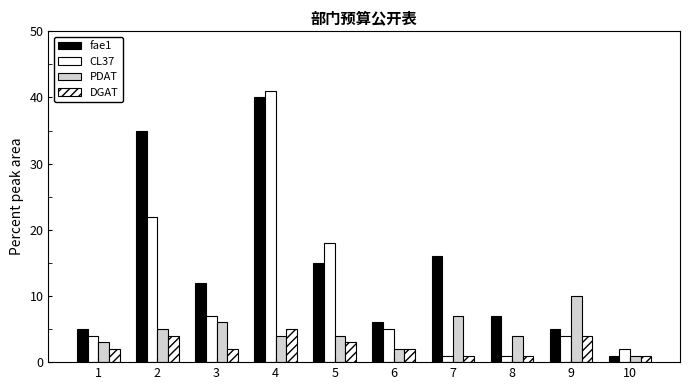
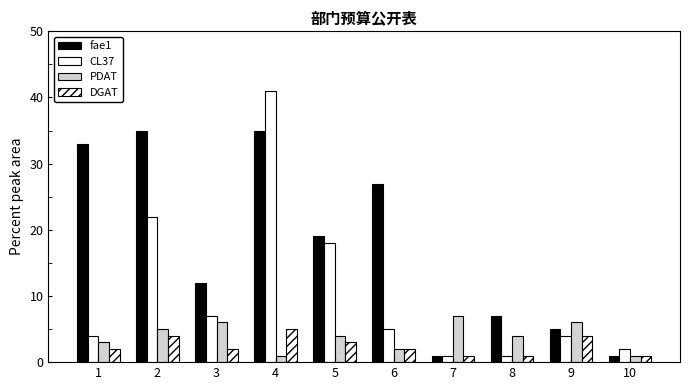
fae1, 1: 5 -> 33
fae1, 4: 40 -> 35
PDAT, 4: 4 -> 1
fae1, 5: 15 -> 19
fae1, 6: 6 -> 27
fae1, 7: 16 -> 1
PDAT, 9: 10 -> 6
